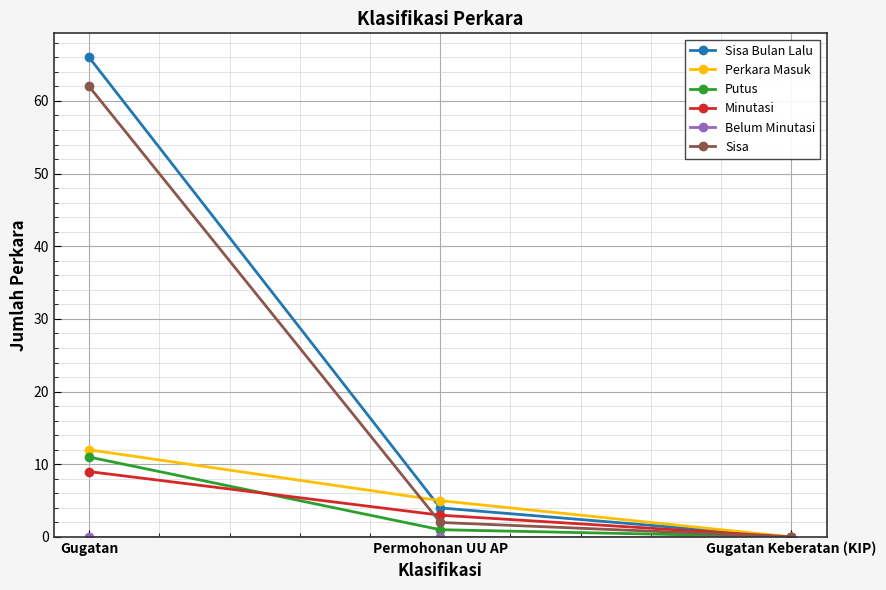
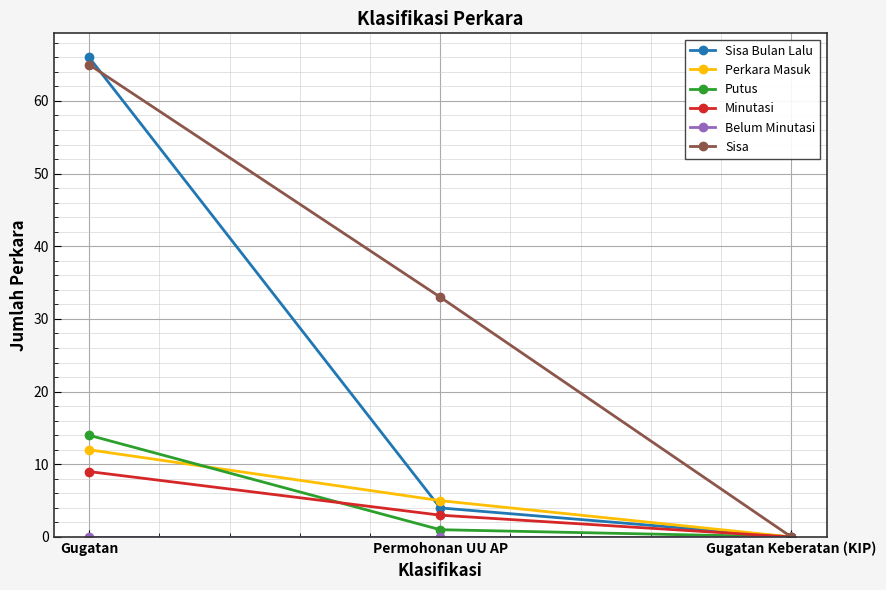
Putus, Gugatan: 11 -> 14
Sisa, Gugatan: 62 -> 65
Sisa, Permohonan UU AP: 2 -> 33
